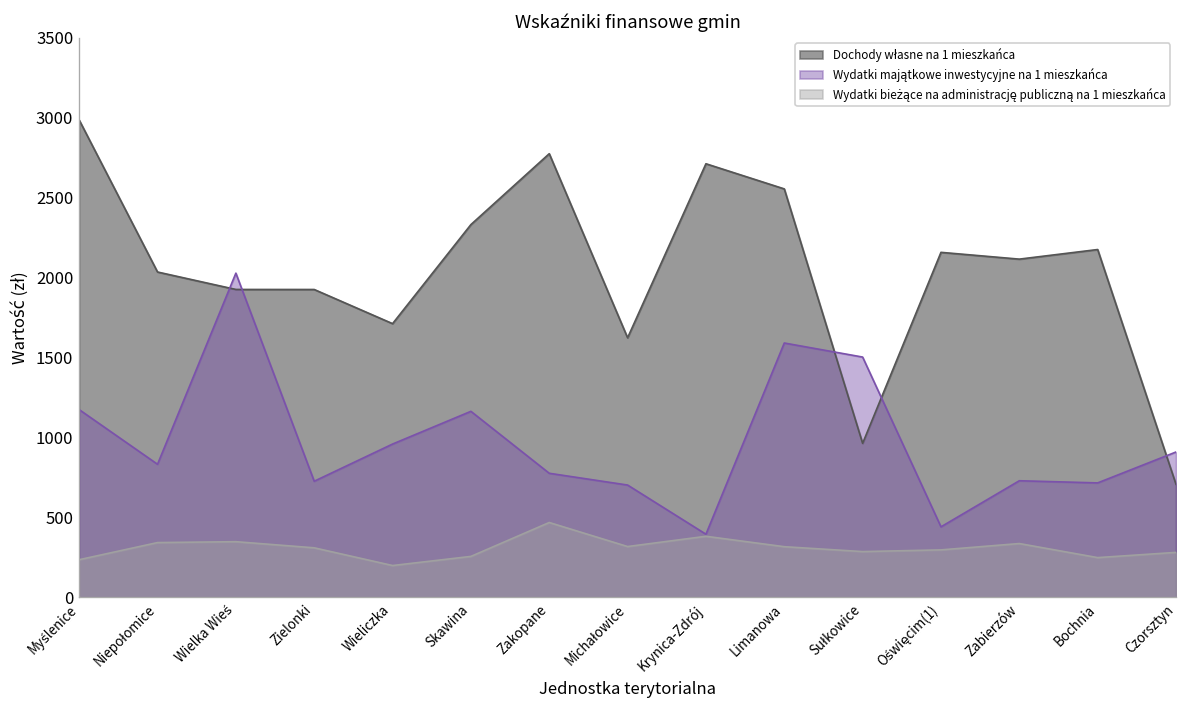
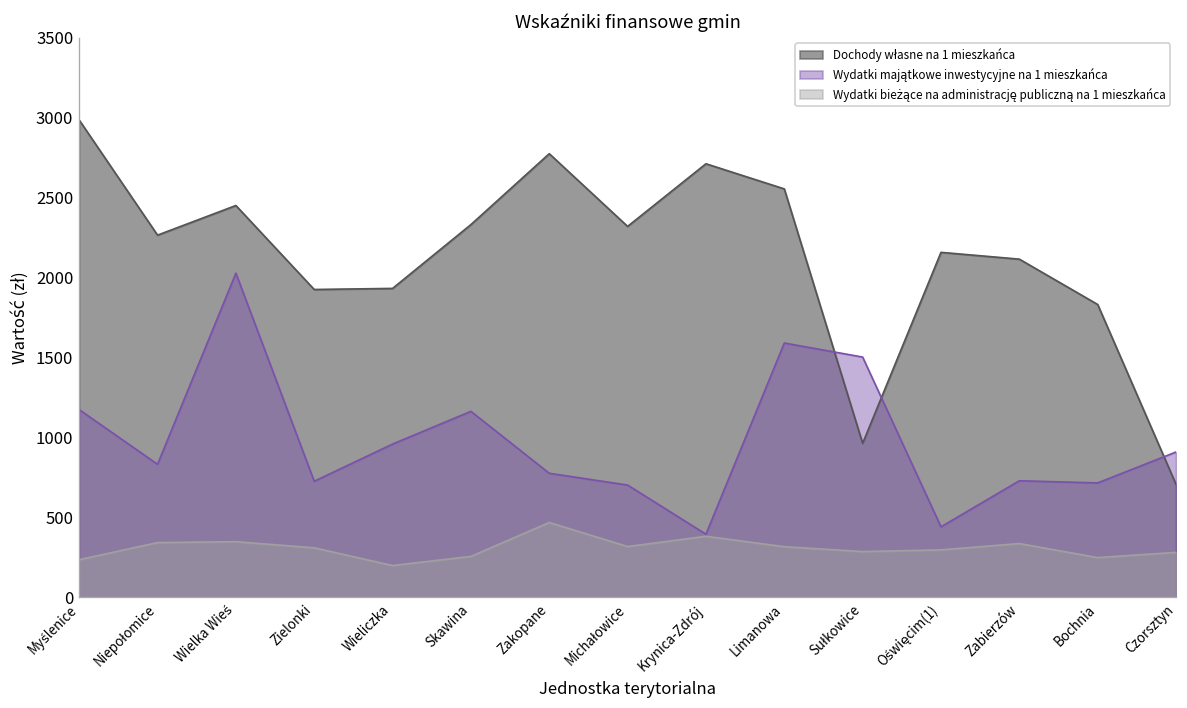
Dochody własne na 1 mieszkańca, Niepołomice: 2030 -> 2260
Dochody własne na 1 mieszkańca, Wielka Wieś: 1920 -> 2450
Dochody własne na 1 mieszkańca, Wieliczka: 1710 -> 1930
Dochody własne na 1 mieszkańca, Michałowice: 1620 -> 2320
Dochody własne na 1 mieszkańca, Bochnia: 2170 -> 1830
